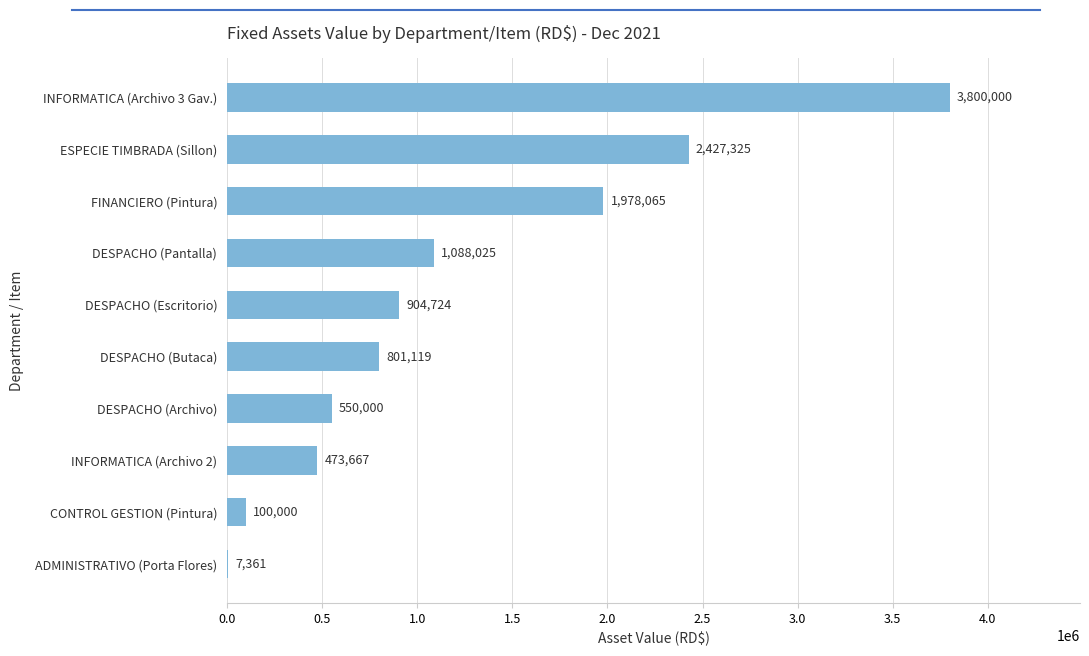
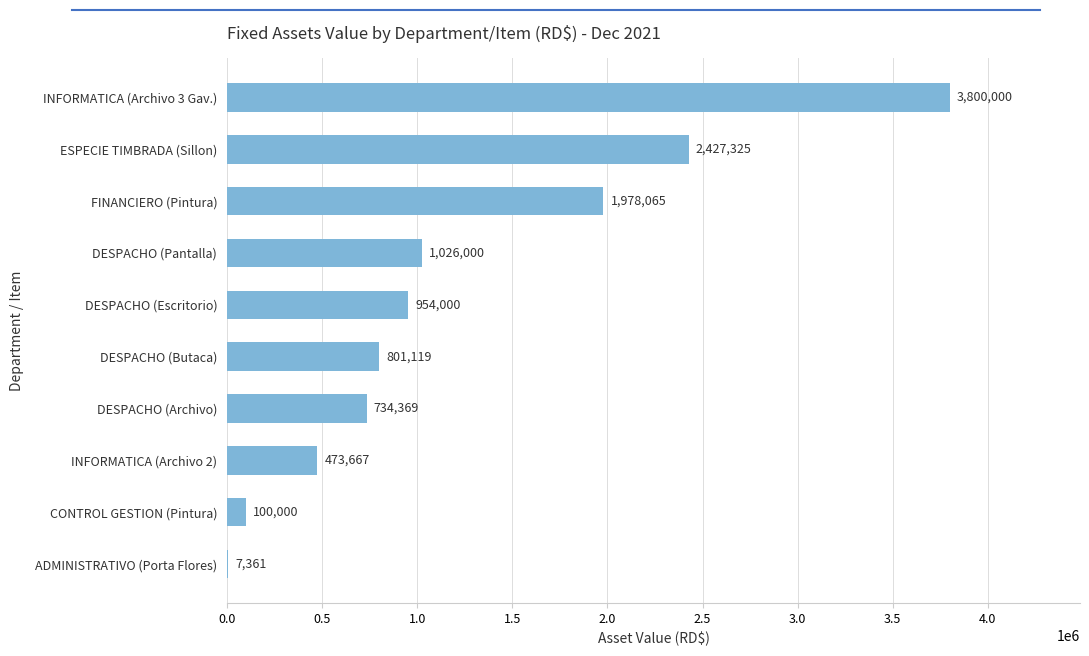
DESPACHO (Pantalla): 1,088,025 -> 1,026,000
DESPACHO (Escritorio): 904,724 -> 954,000
DESPACHO (Archivo): 550,000 -> 734,369
